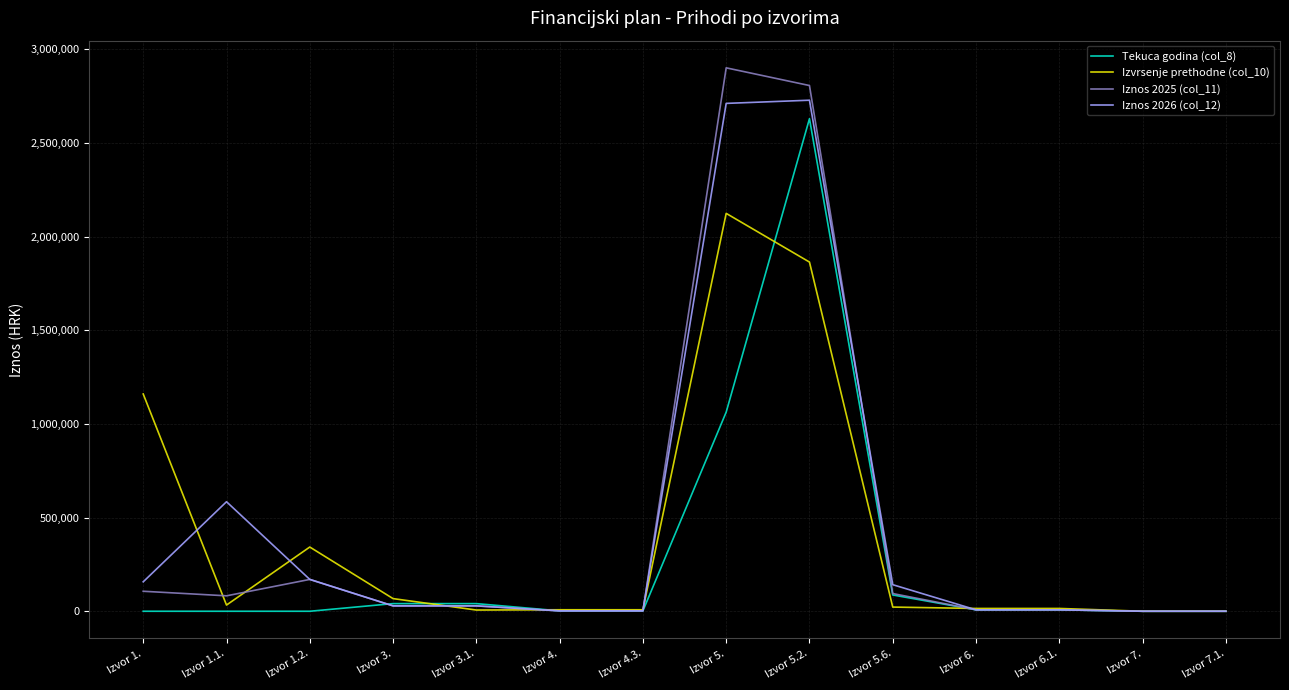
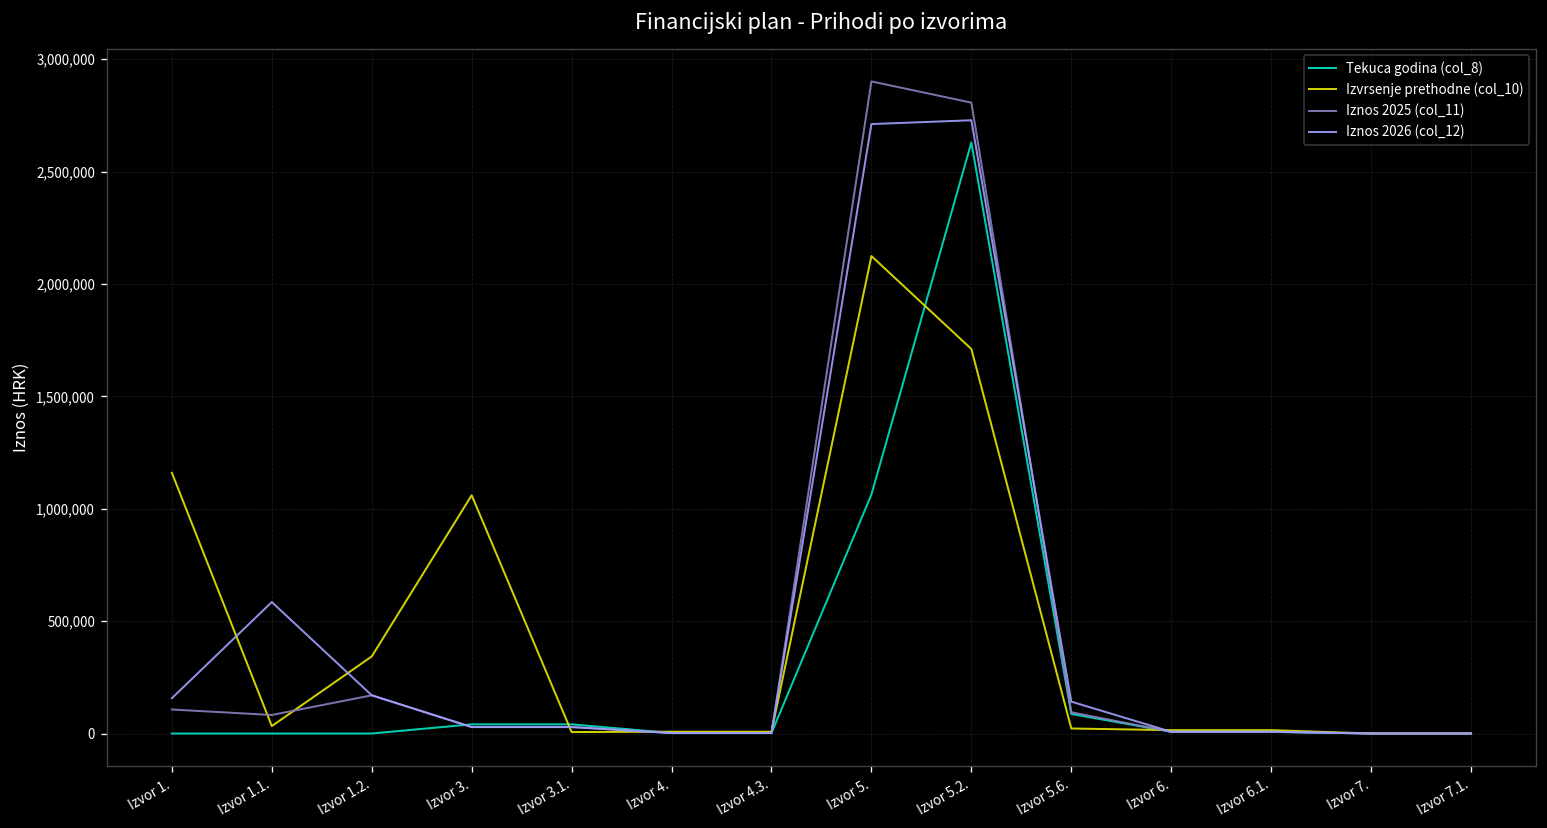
Izvrsenje prethodne (col_10), Izvor 3.: 70,000 -> 1,060,000
Izvrsenje prethodne (col_10), Izvor 5.2.: 1,860,000 -> 1,710,000
